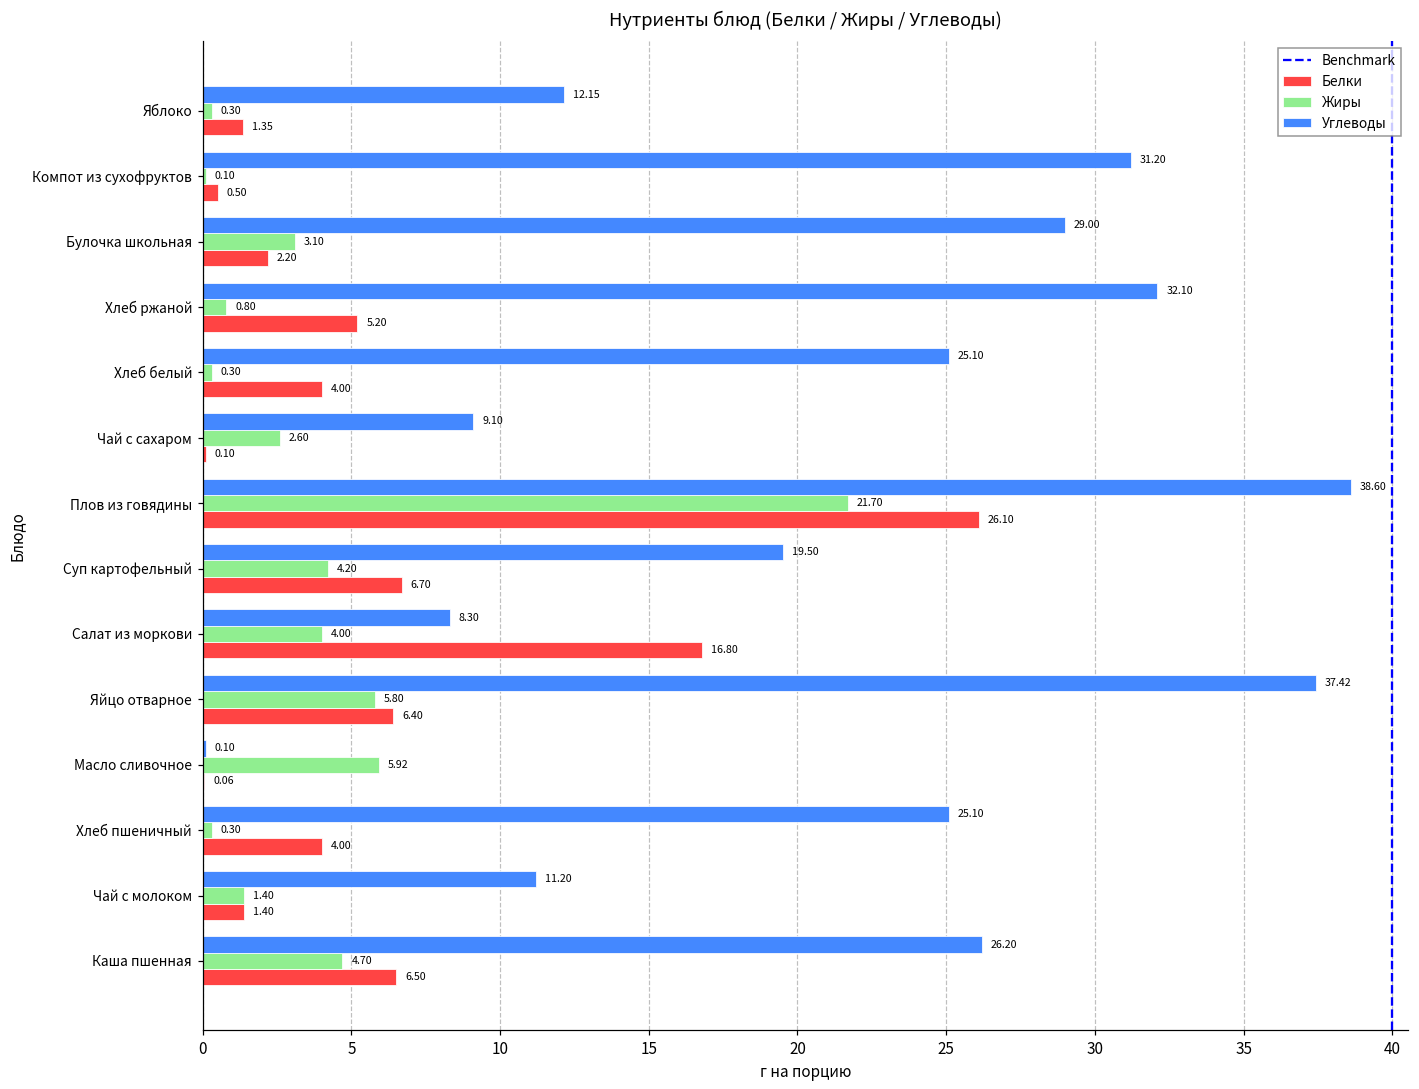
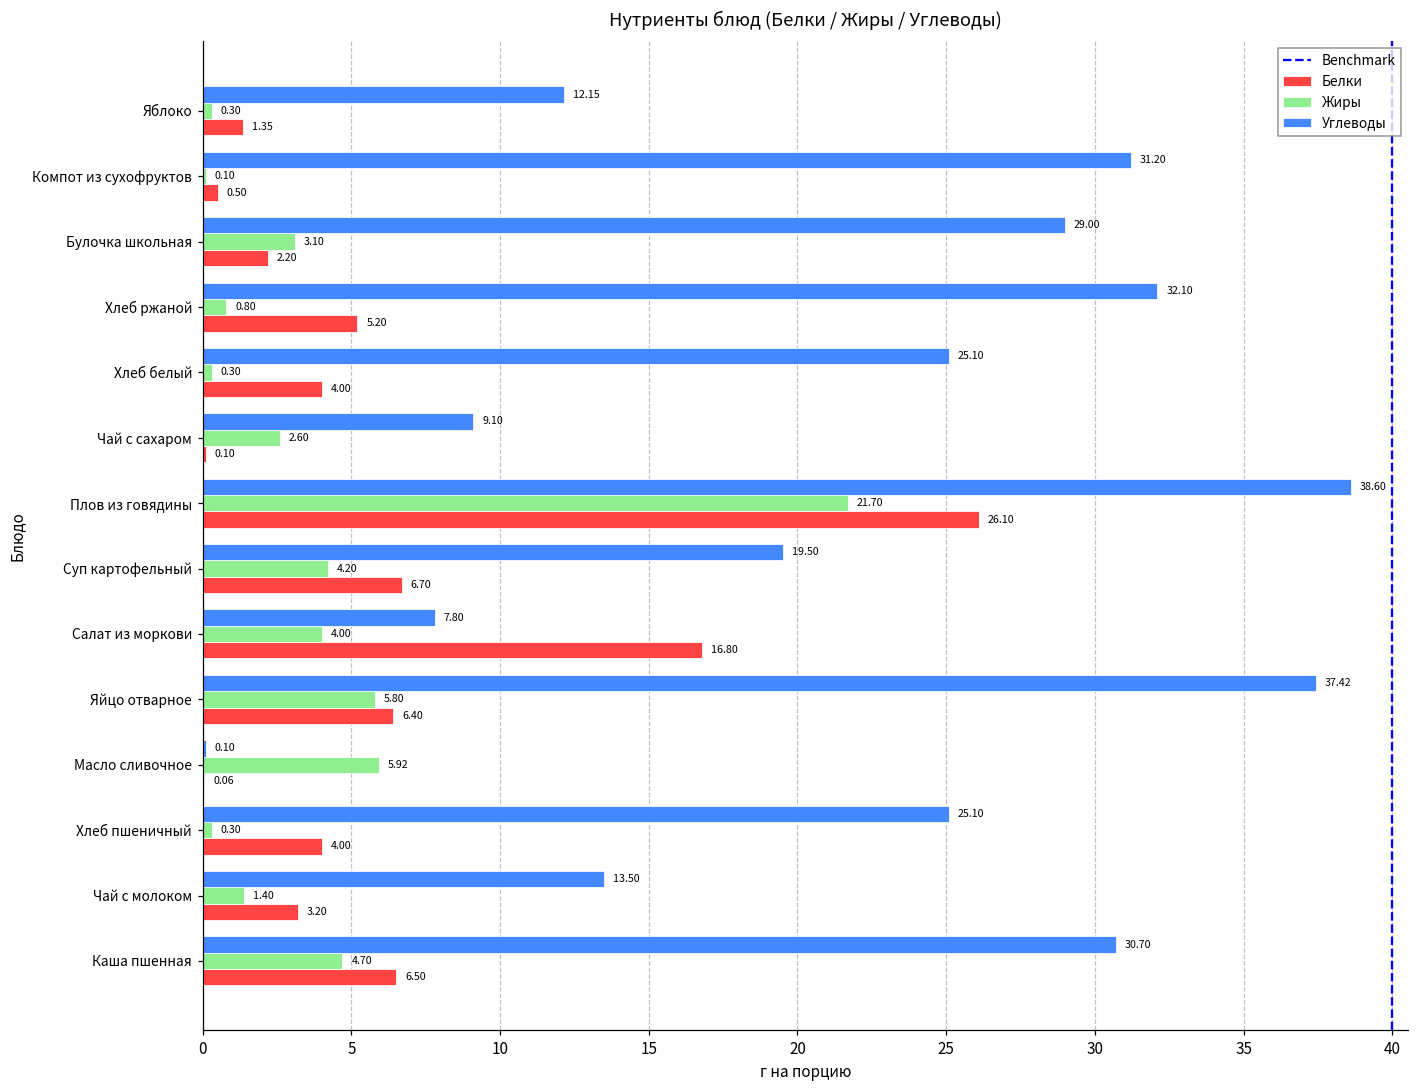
Углеводы, Салат из моркови: 8.30 -> 7.80
Углеводы, Чай с молоком: 11.20 -> 13.50
Белки, Чай с молоком: 1.40 -> 3.20
Углеводы, Каша пшенная: 26.20 -> 30.70
